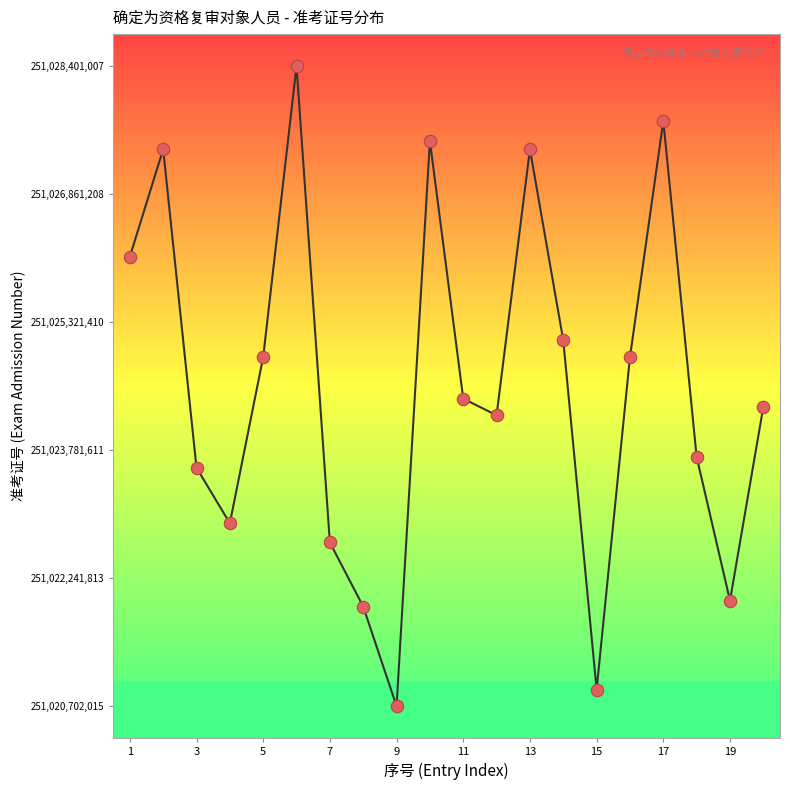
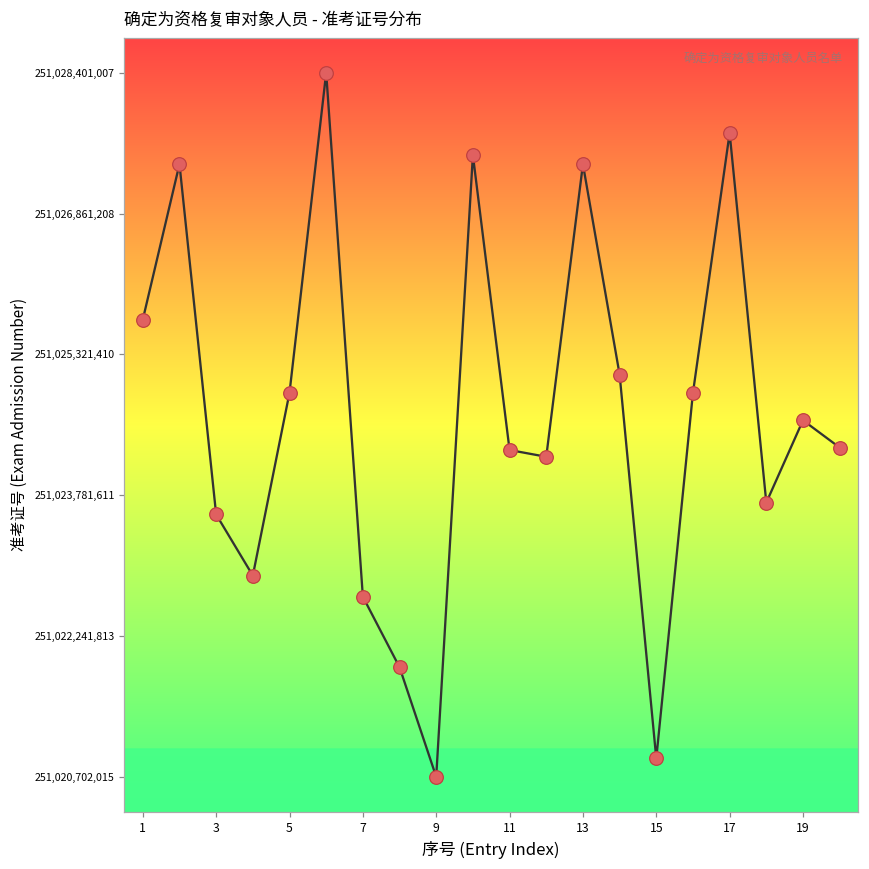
1: 251,026,100,000 -> 251,025,700,000
11: 251,024,400,000 -> 251,024,300,000
19: 251,022,000,000 -> 251,024,600,000
